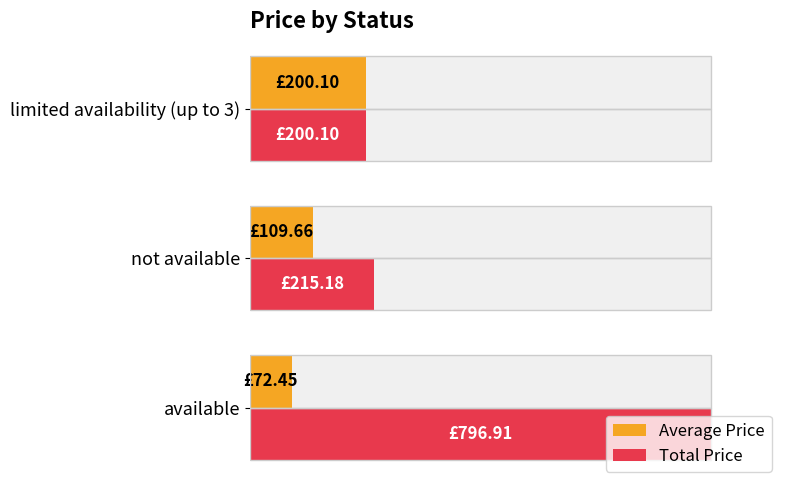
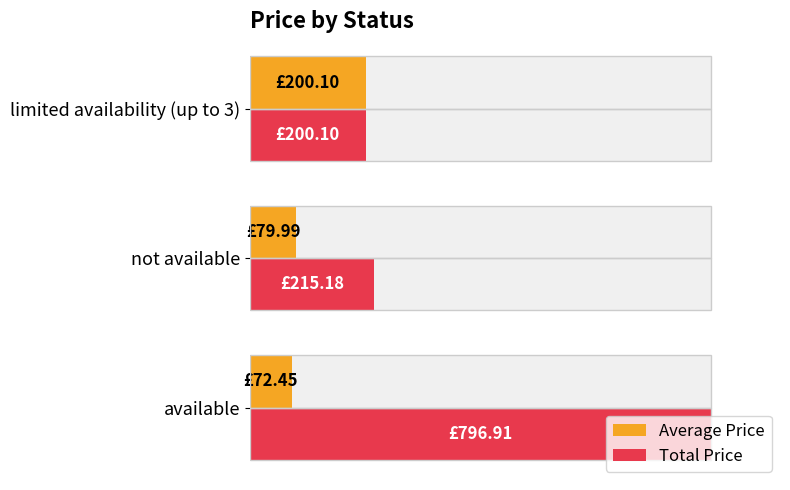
Average Price, not available: £109.66 -> £79.99
